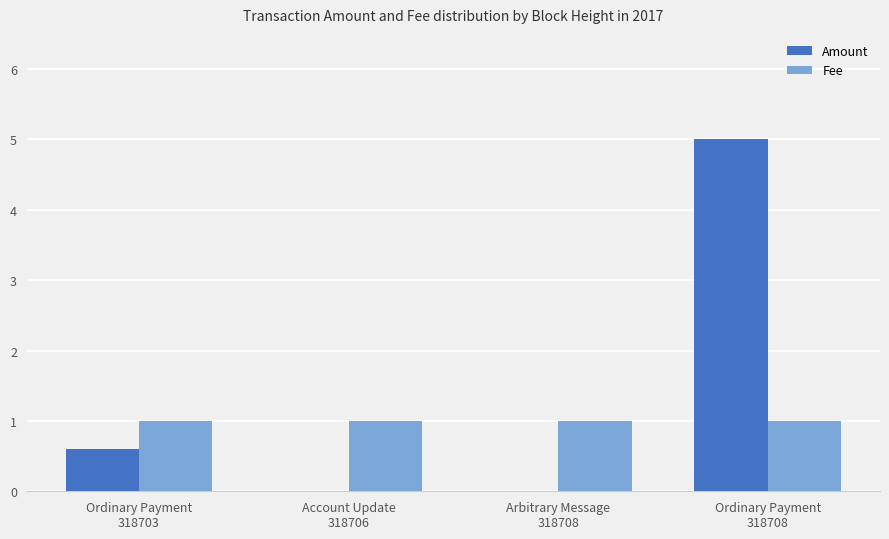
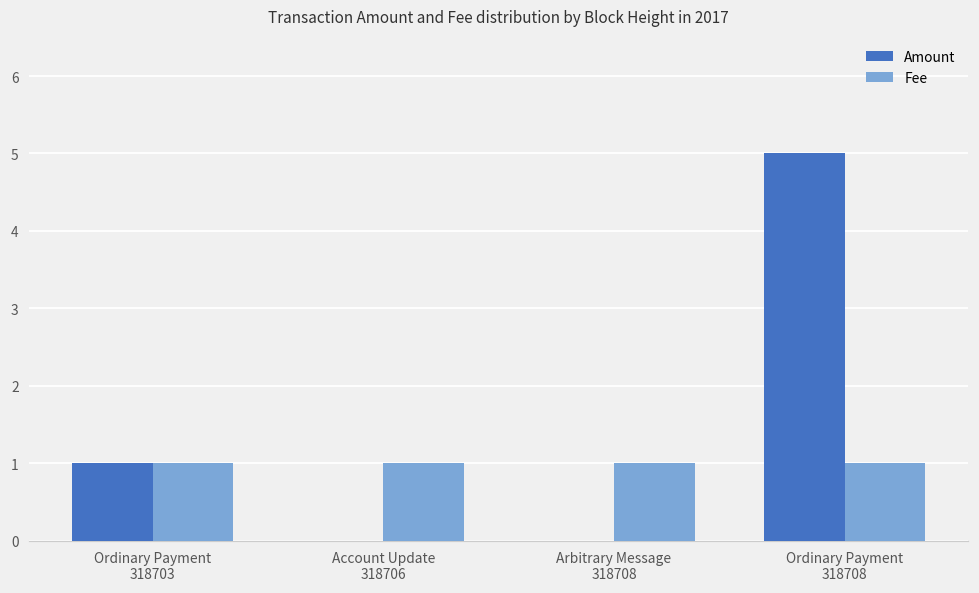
Amount, Ordinary Payment 318703: 0.6 -> 1.0
